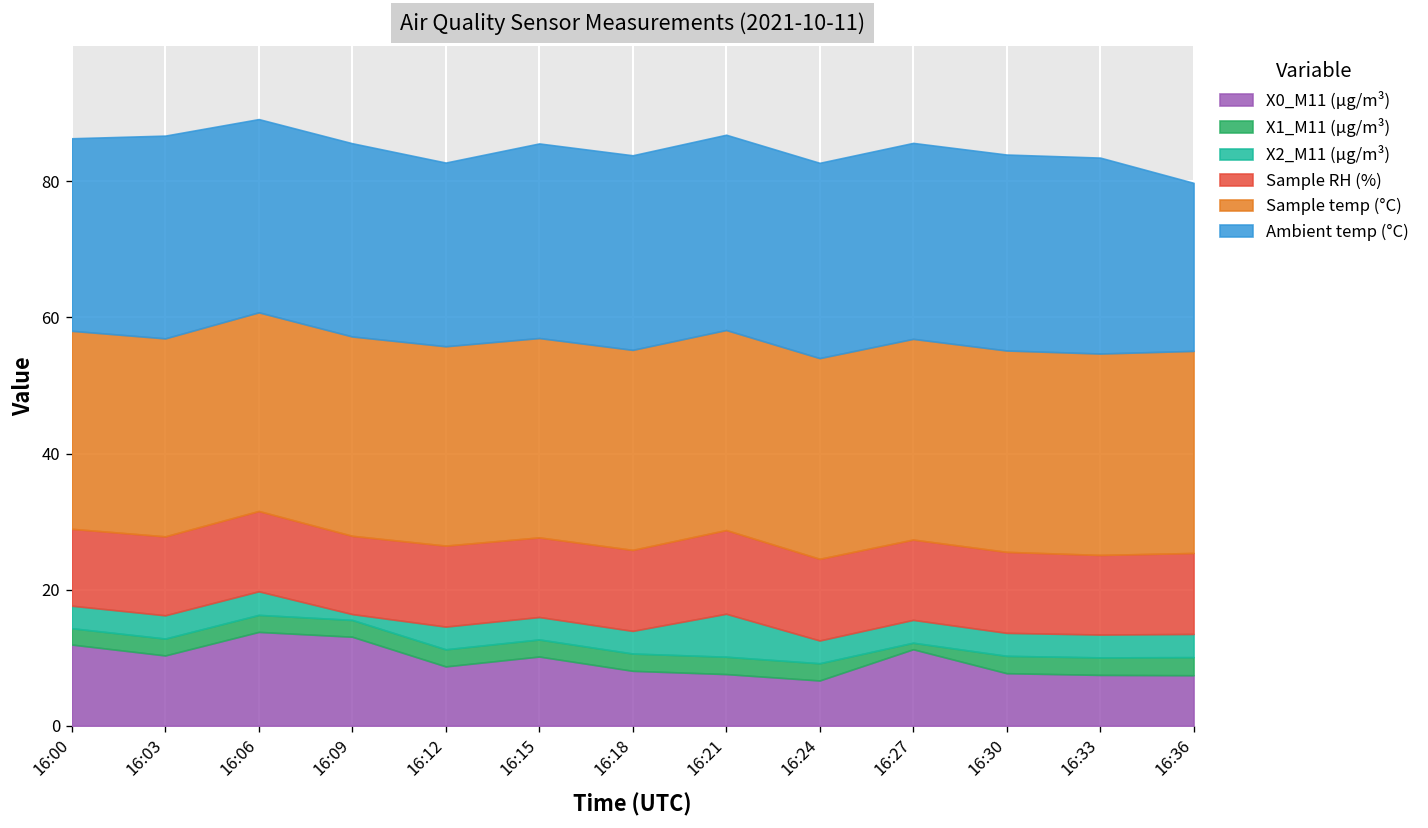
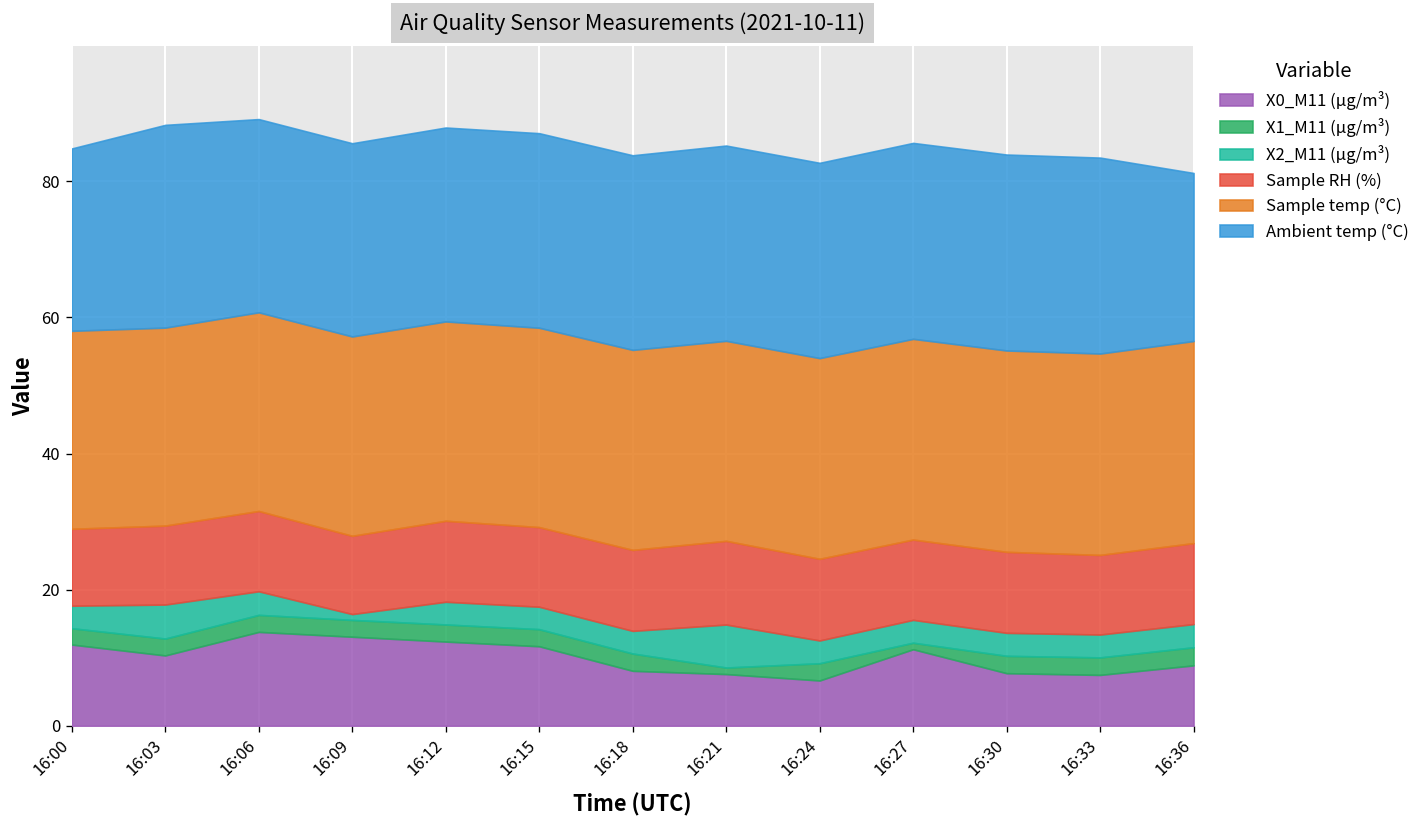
Ambient temp (°C), 16:00: 28 -> 27
X2_M11 (μg/m³), 16:03: 3 -> 5
X0_M11 (μg/m³), 16:12: 9 -> 12
Ambient temp (°C), 16:12: 27 -> 29
X0_M11 (μg/m³), 16:15: 10 -> 12
X1_M11 (μg/m³), 16:21: 3 -> 1
X0_M11 (μg/m³), 16:36: 7 -> 9
